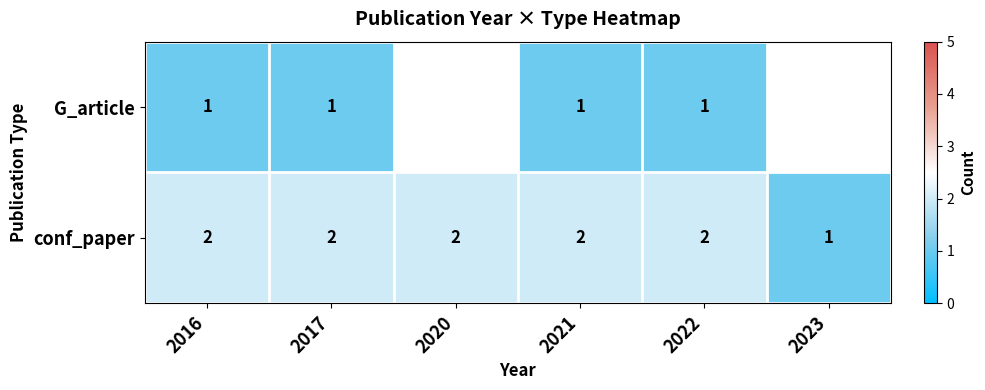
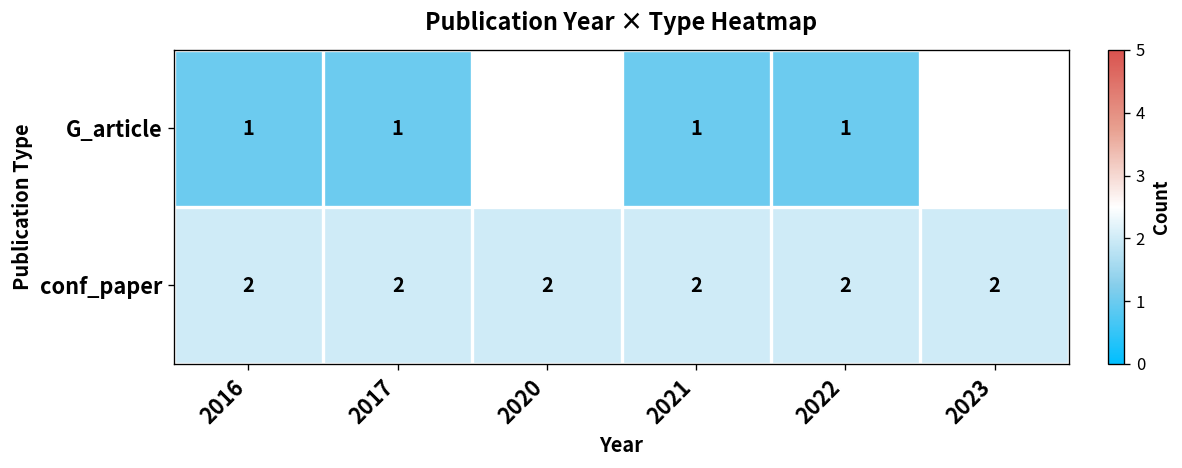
conf_paper, 2023: 1 -> 2
